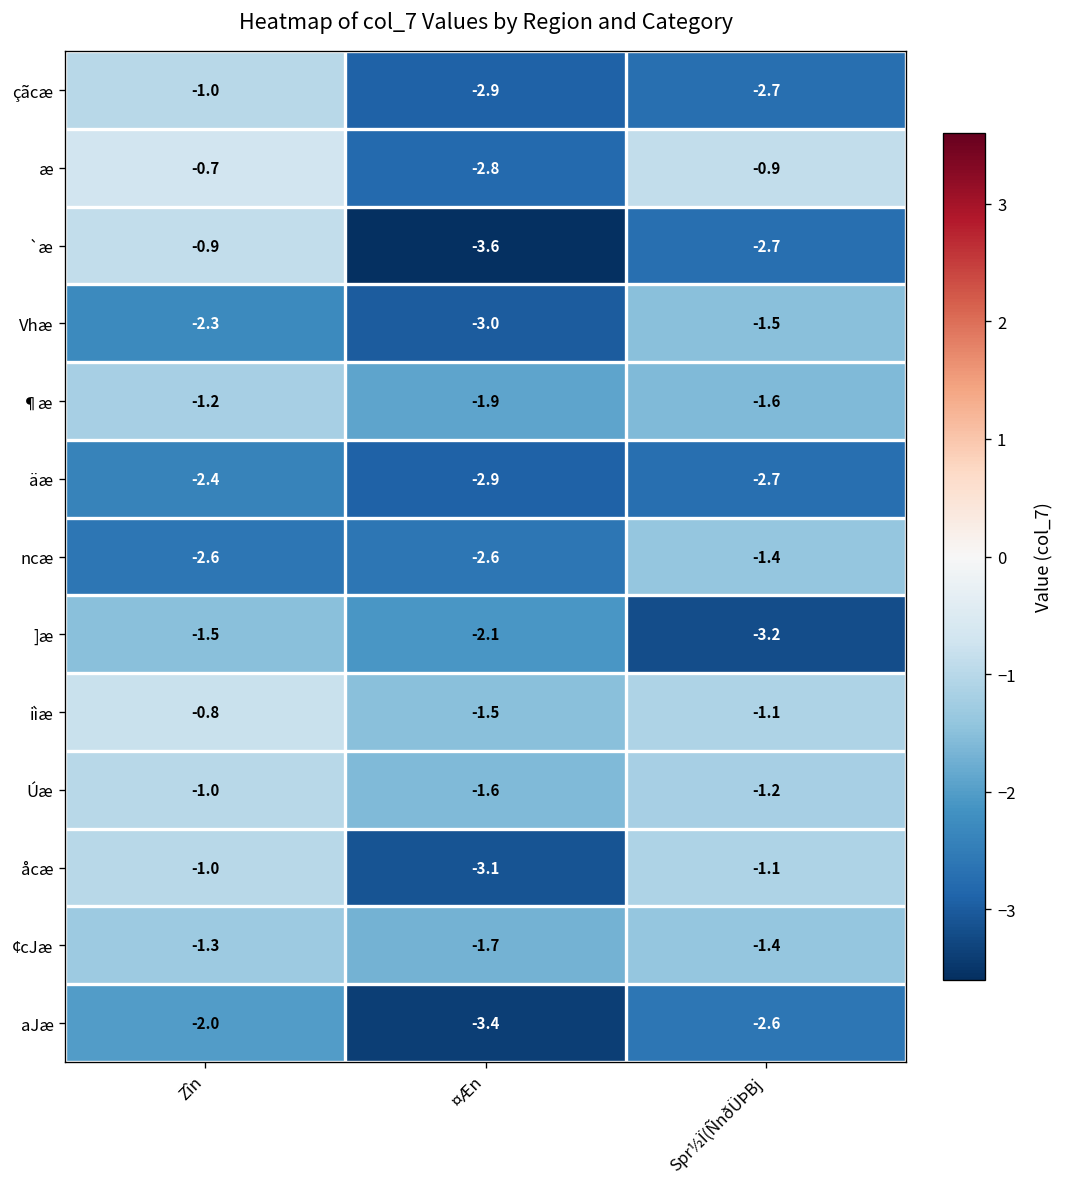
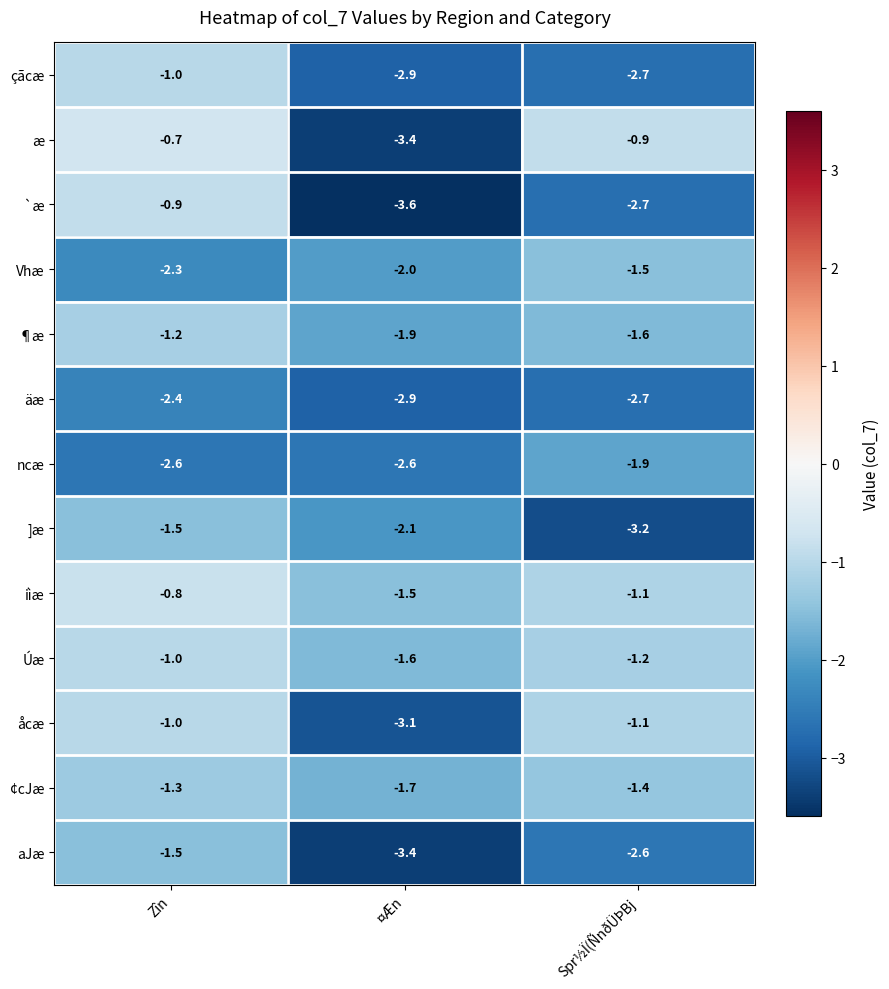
æ, ¤Æn: -2.8 -> -3.4
Vhæ, ¤Æn: -3.0 -> -2.0
ncæ, Spr½Ï(ÑnðÜÞBj: -1.4 -> -1.9
aJæ, Zîn: -2.0 -> -1.5
